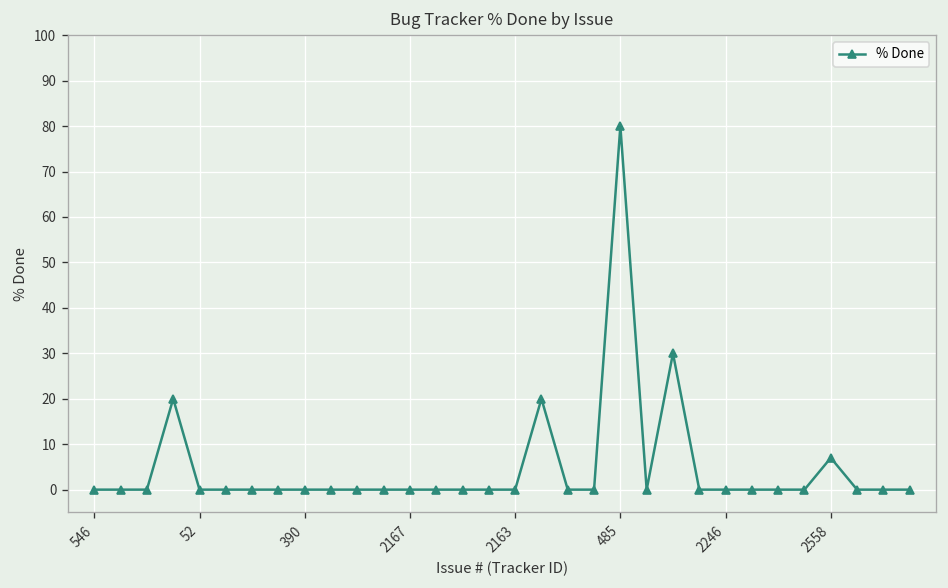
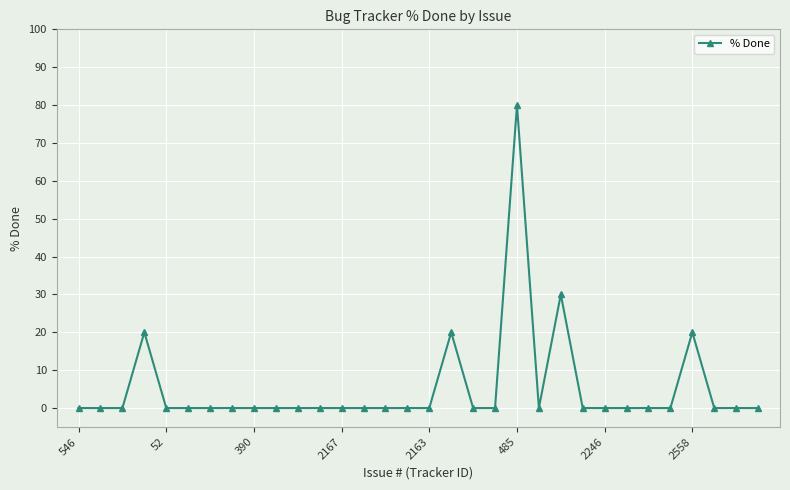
2558: 7 -> 20
